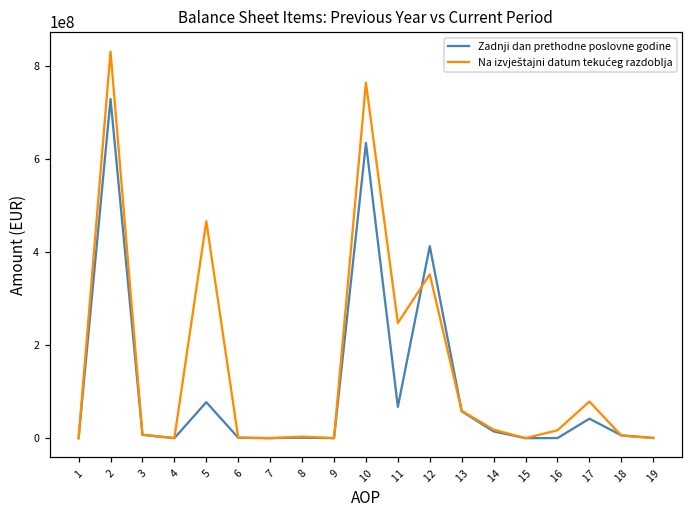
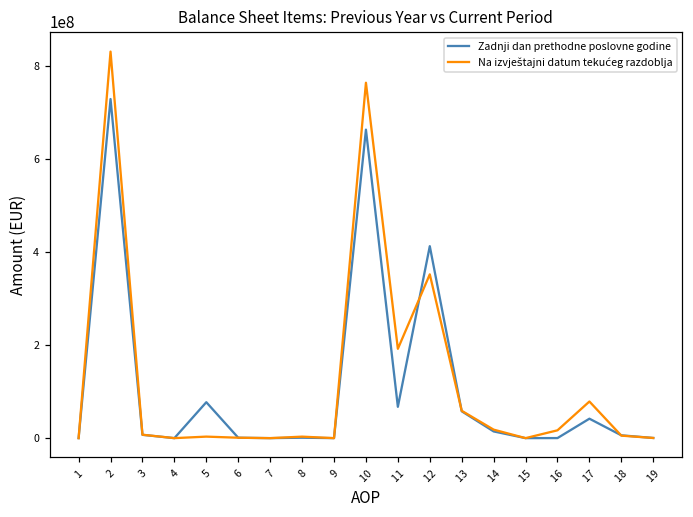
Na izvještajni datum tekućeg razdoblja, 5: 470000000 -> 0
Zadnji dan prethodne poslovne godine, 10: 630000000 -> 660000000
Na izvještajni datum tekućeg razdoblja, 11: 250000000 -> 190000000
